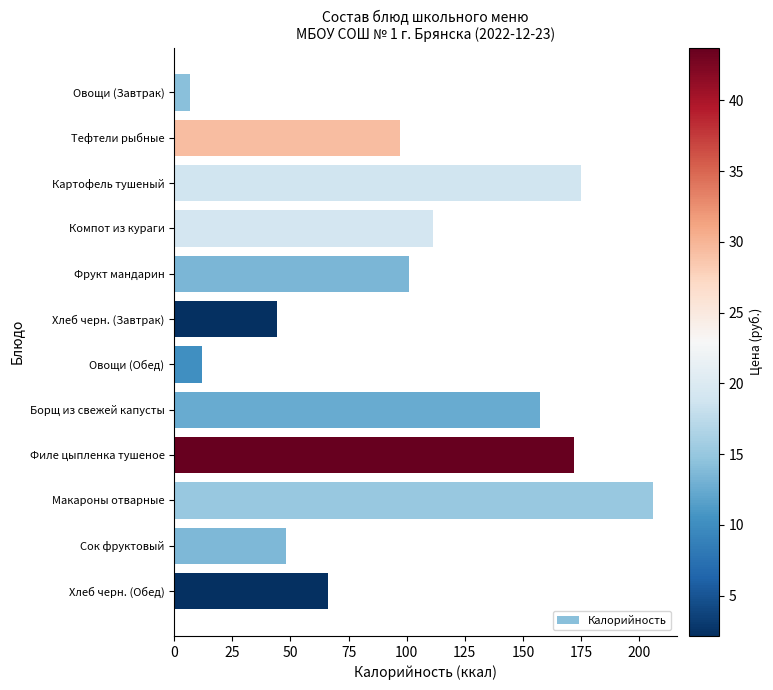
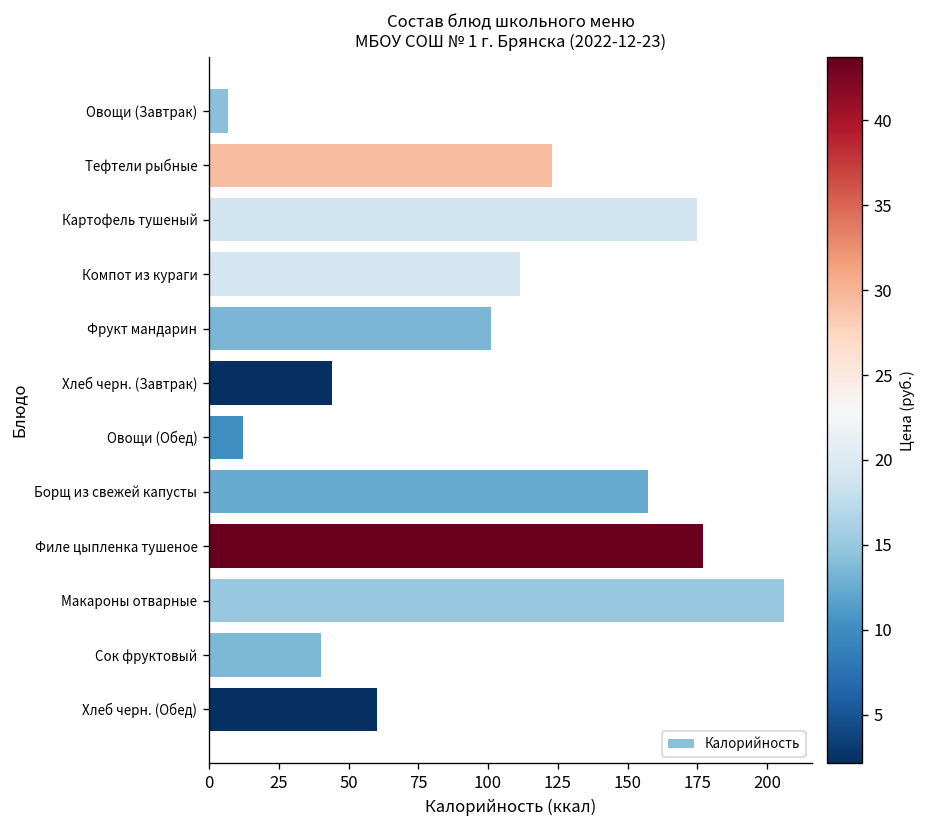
Тефтели рыбные: 97 -> 123
Филе цыпленка тушеное: 172 -> 177
Сок фруктовый: 48 -> 40
Хлеб черн. (Обед): 66 -> 60
